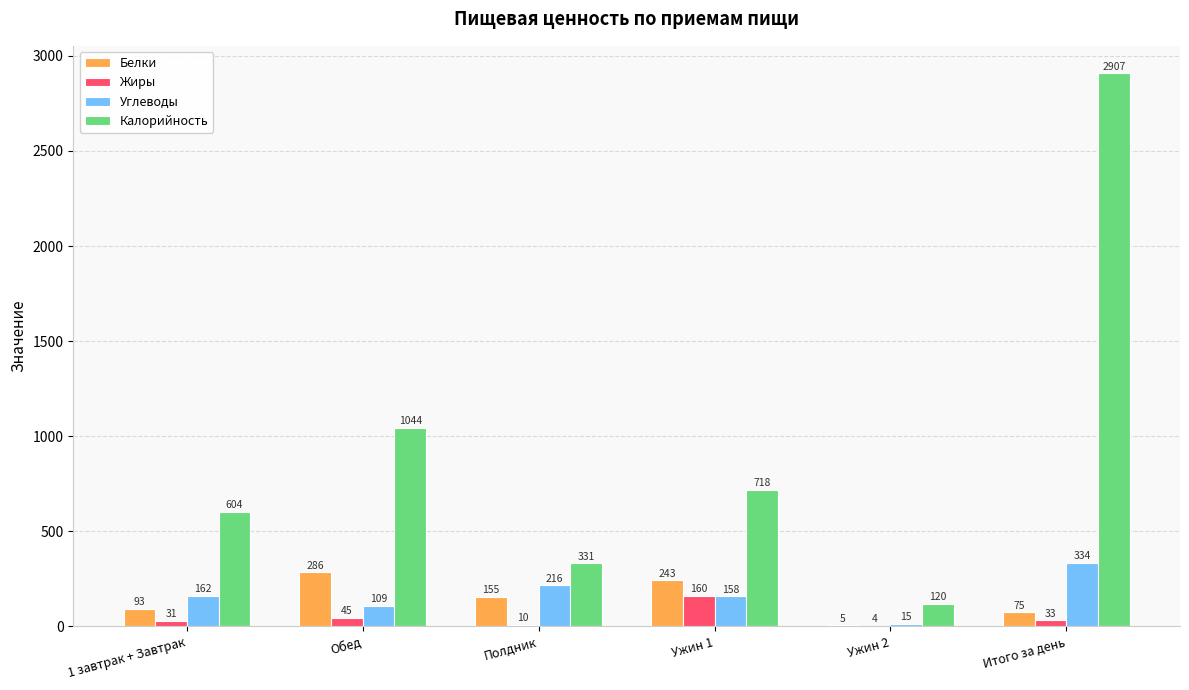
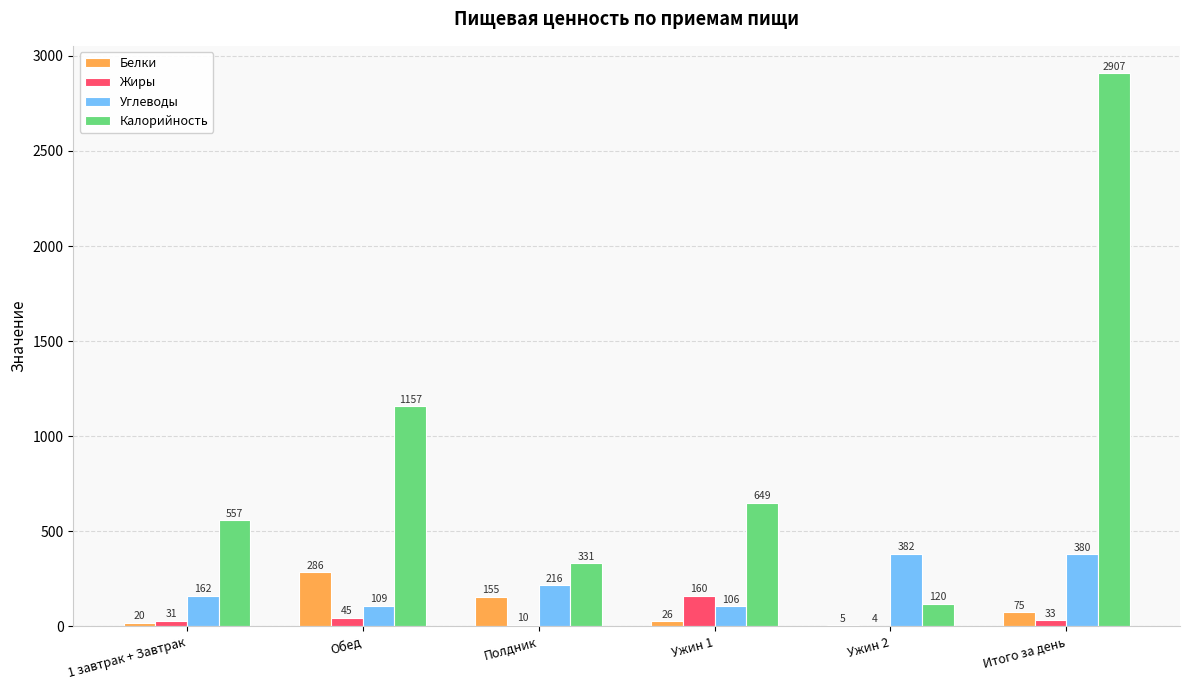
Белки, 1 завтрак + Завтрак: 93 -> 20
Калорийность, 1 завтрак + Завтрак: 604 -> 557
Калорийность, Обед: 1044 -> 1157
Белки, Ужин 1: 243 -> 26
Углеводы, Ужин 1: 158 -> 106
Калорийность, Ужин 1: 718 -> 649
Углеводы, Ужин 2: 15 -> 382
Углеводы, Итого за день: 334 -> 380
